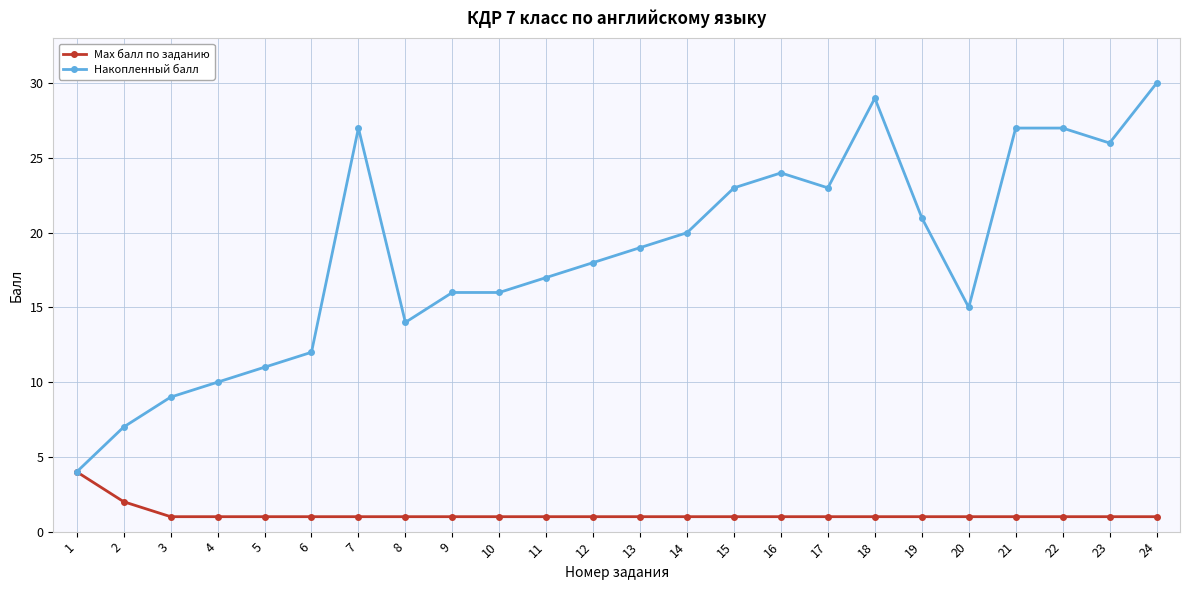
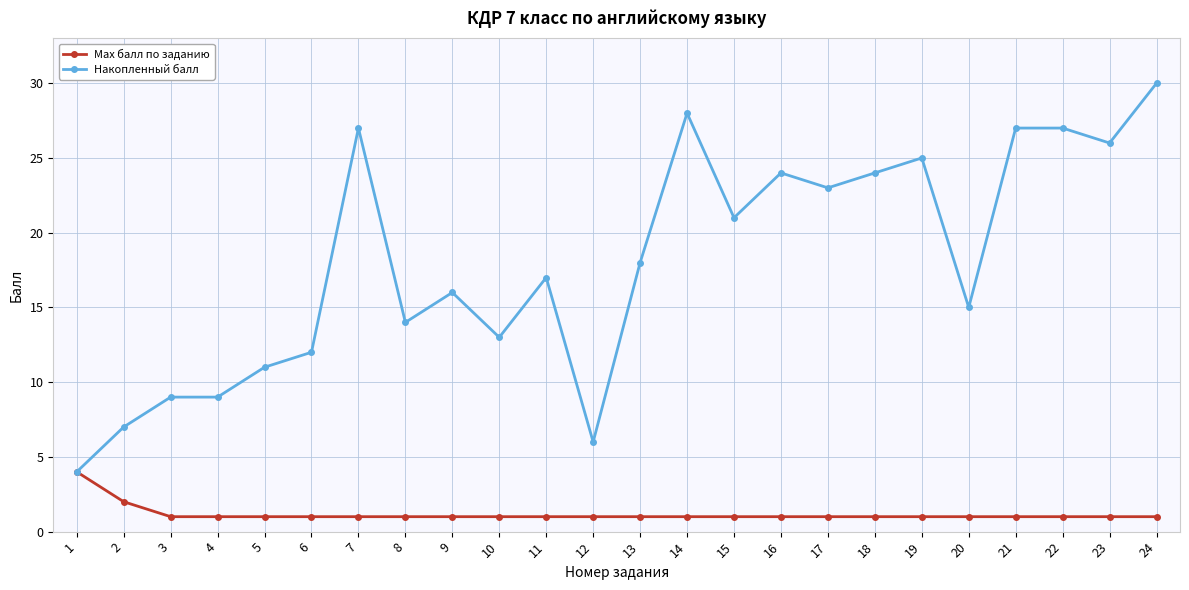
Накопленный балл, 4: 10 -> 9
Накопленный балл, 10: 16 -> 13
Накопленный балл, 12: 18 -> 6
Накопленный балл, 13: 19 -> 18
Накопленный балл, 14: 20 -> 28
Накопленный балл, 15: 23 -> 21
Накопленный балл, 18: 29 -> 24
Накопленный балл, 19: 21 -> 25
